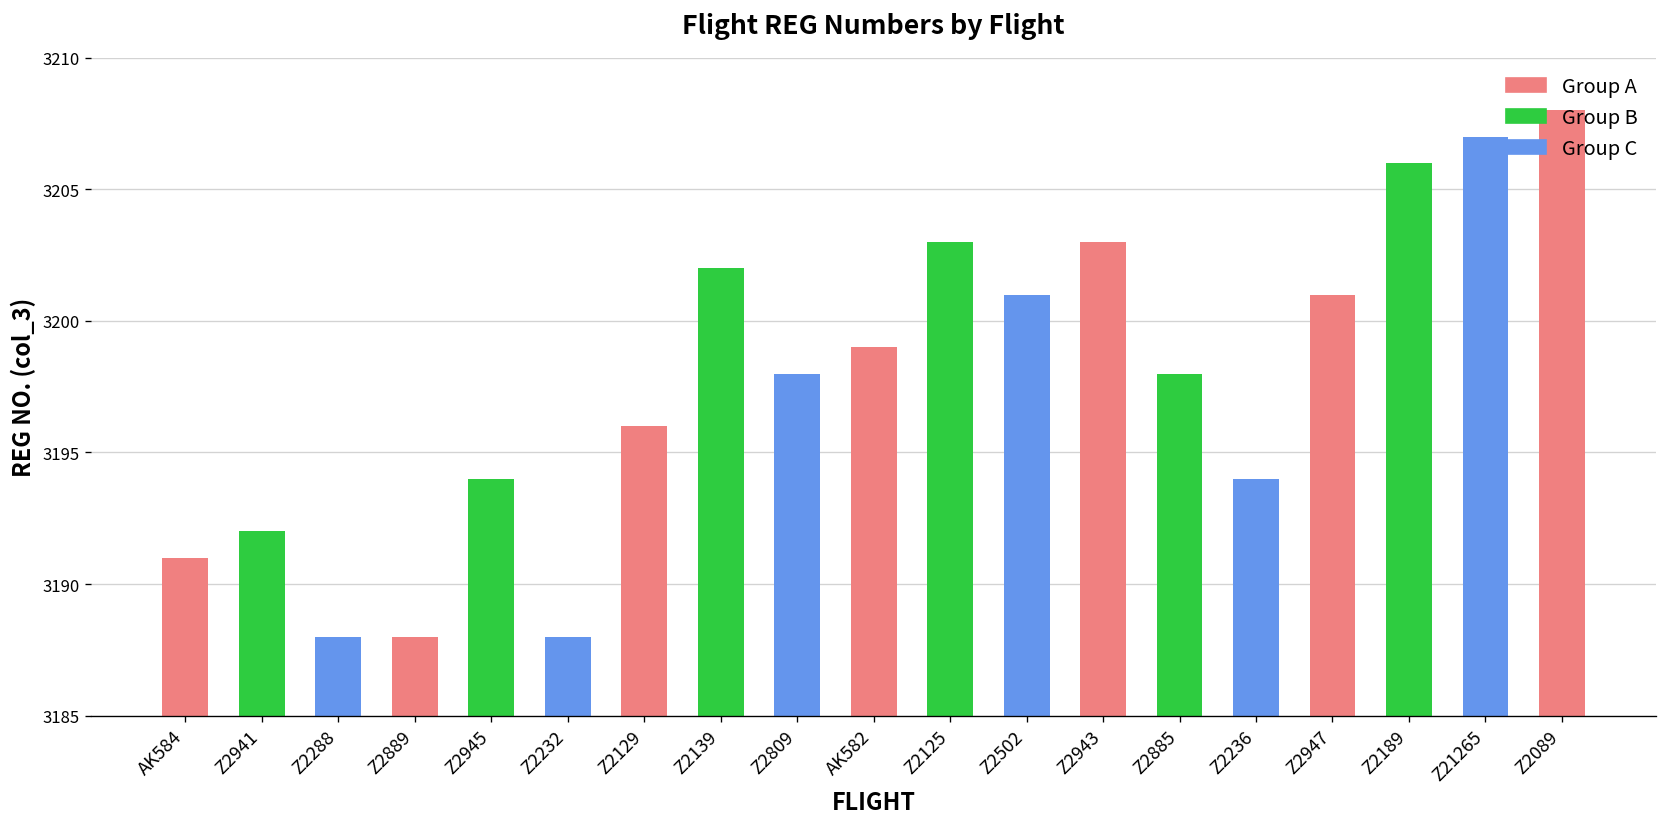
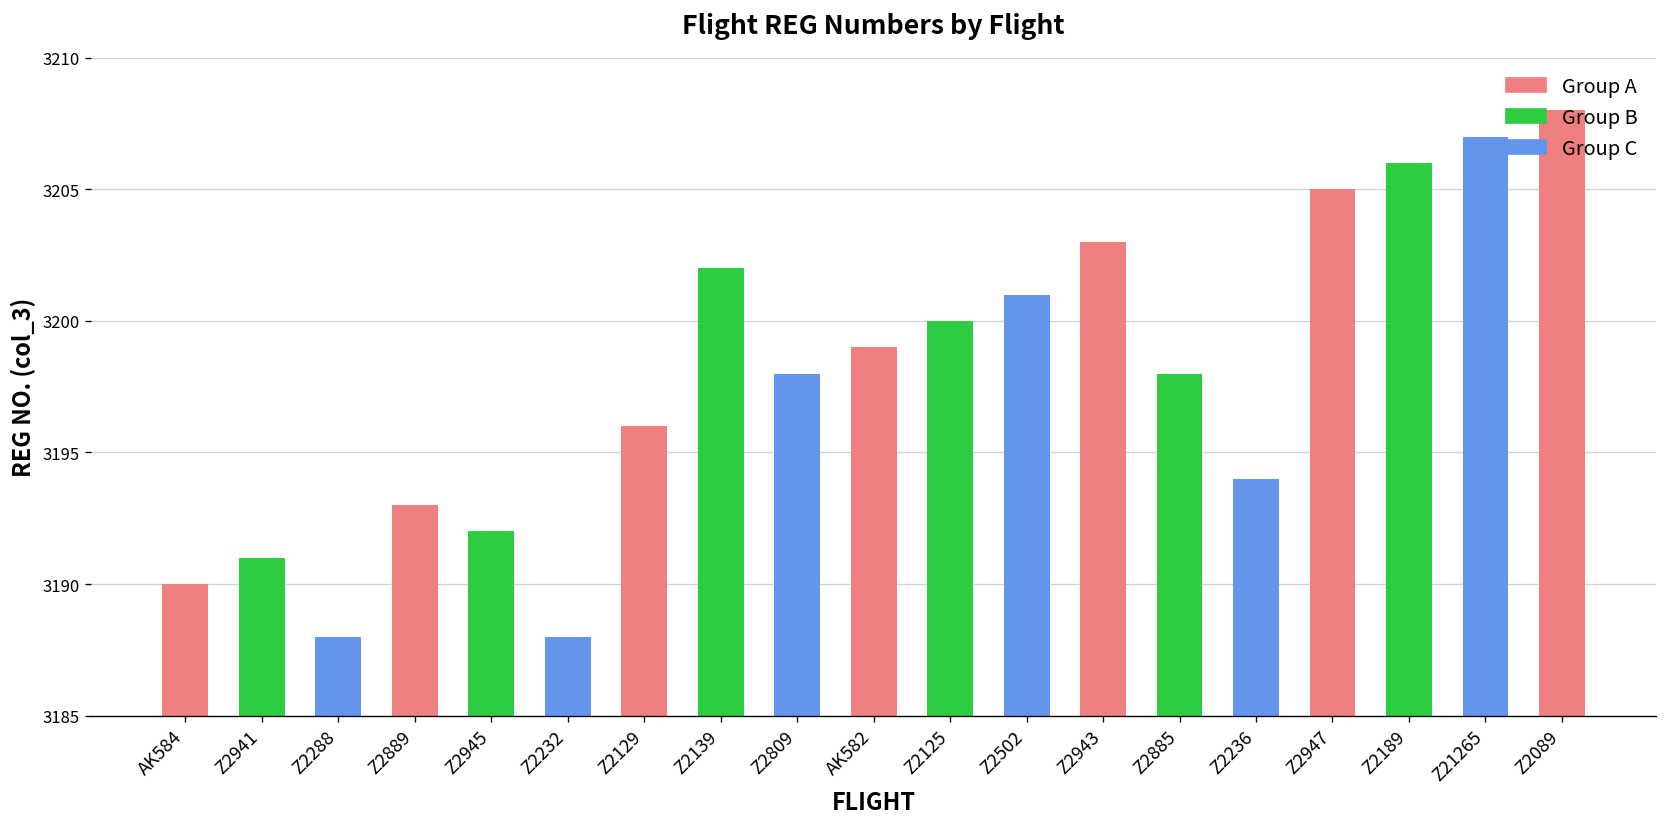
AK584: 3191 -> 3190
Z2941: 3192 -> 3191
Z2889: 3188 -> 3193
Z2945: 3194 -> 3192
Z2125: 3203 -> 3200
Z2947: 3201 -> 3205
